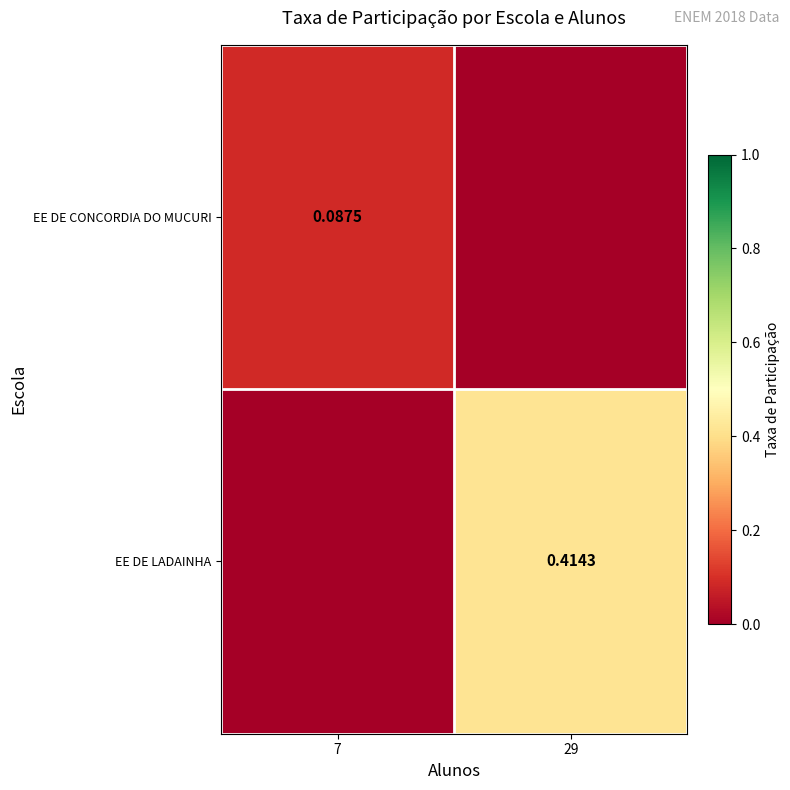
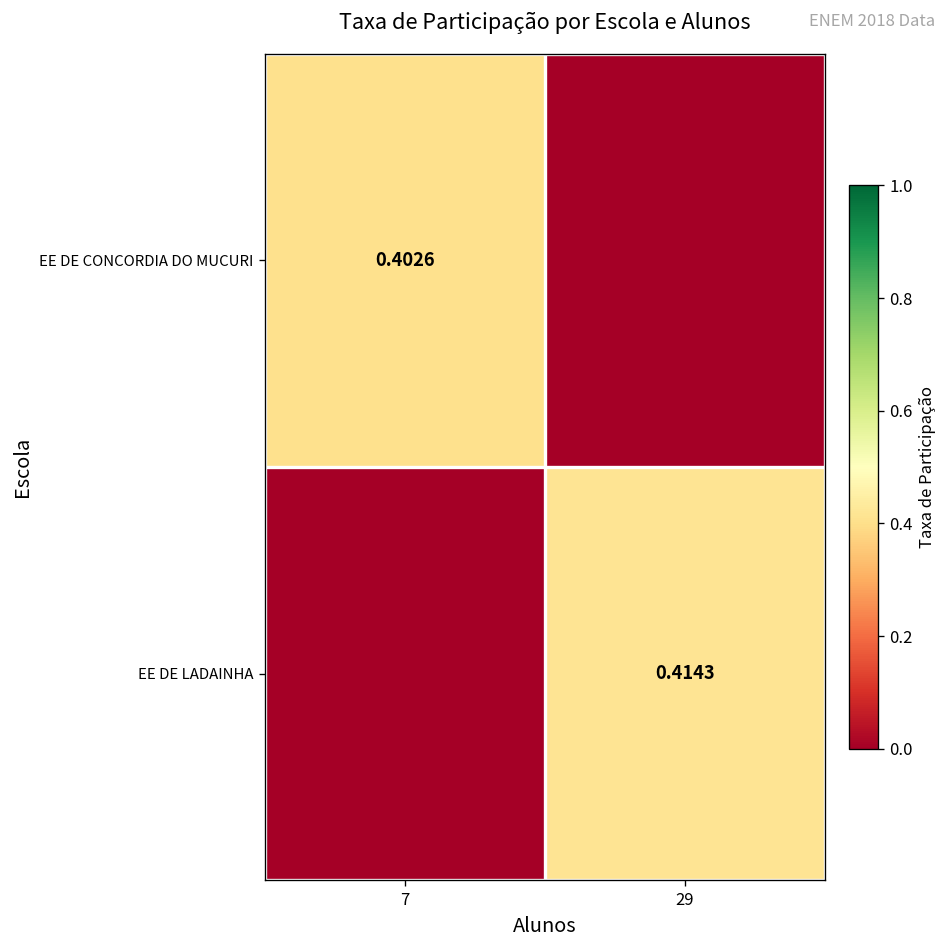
EE DE CONCORDIA DO MUCURI, 7: 0.0875 -> 0.4026
